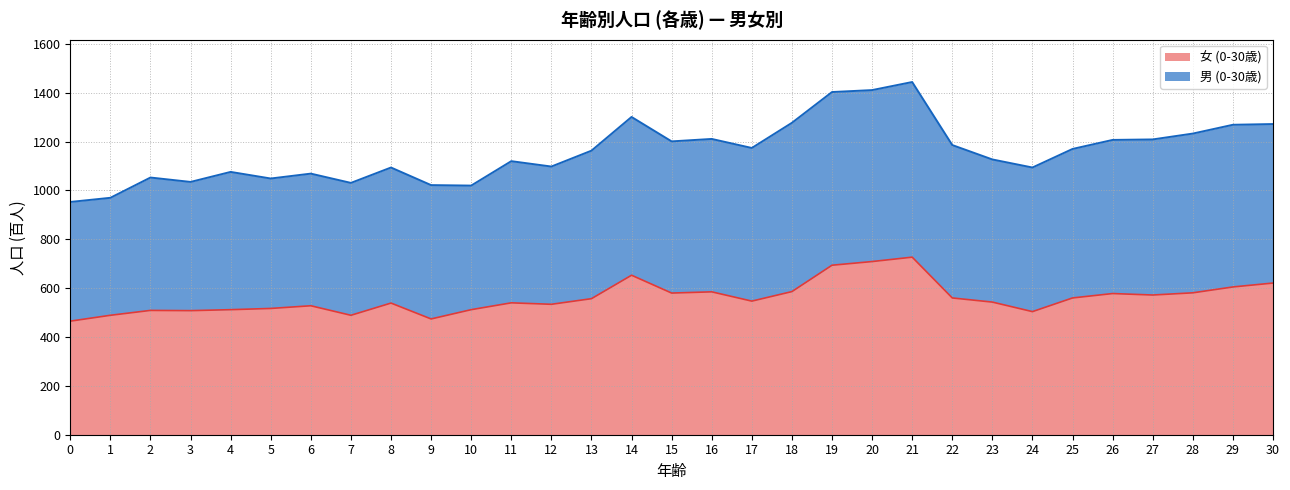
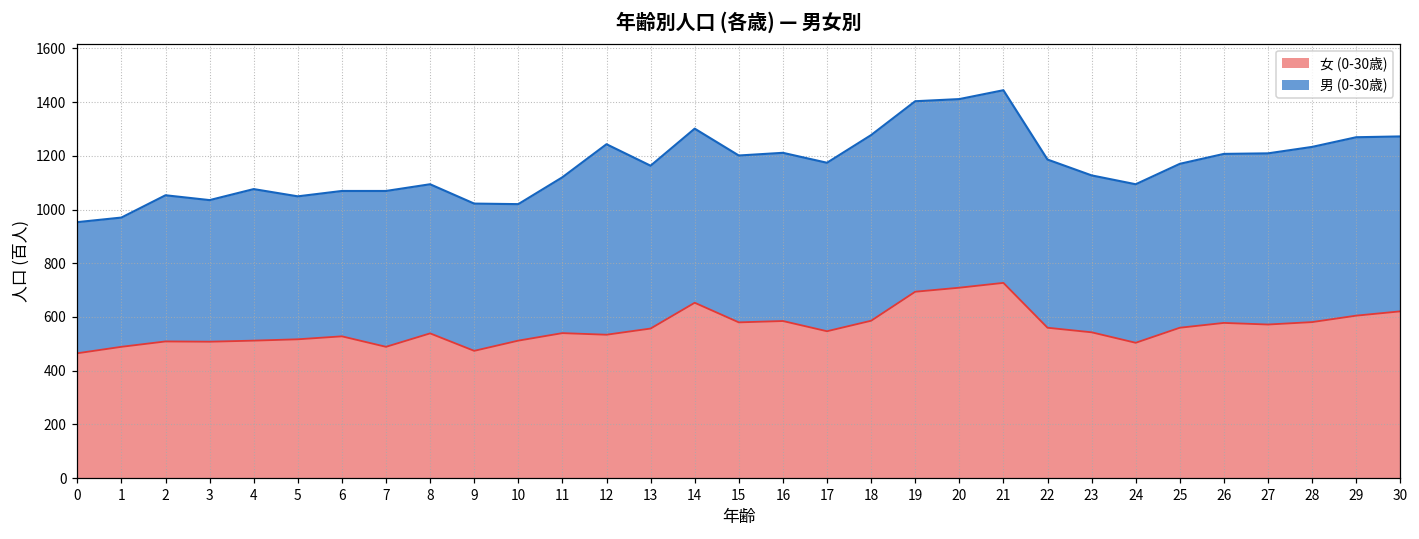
男 (0-30歳), 7: 540 -> 580
男 (0-30歳), 12: 560 -> 710
